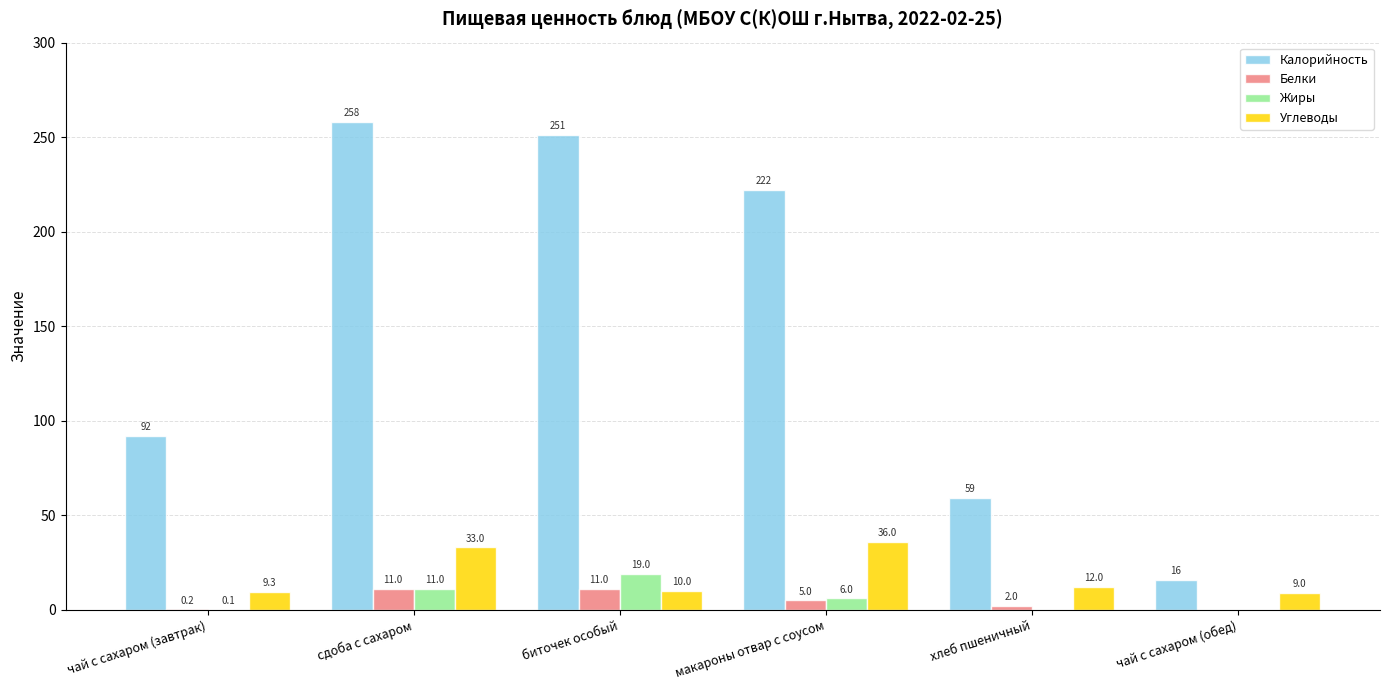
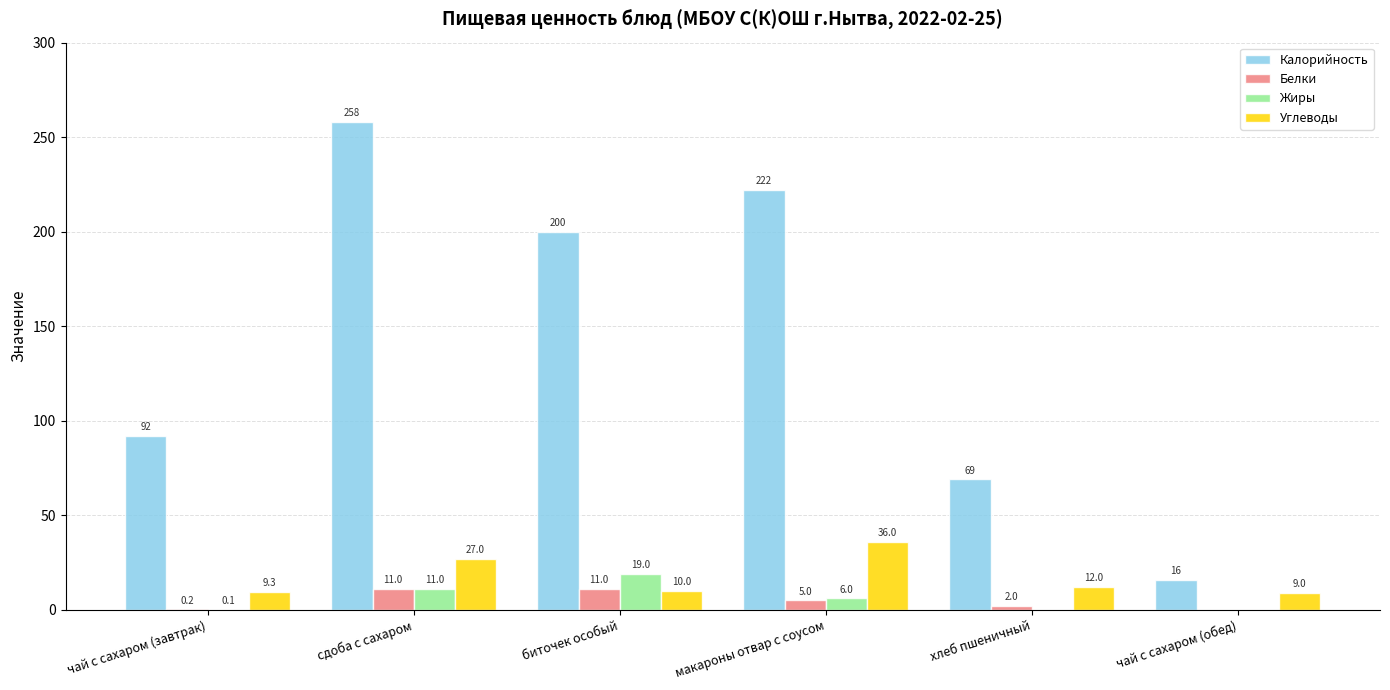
Углеводы, сдоба с сахаром: 33.0 -> 27.0
Калорийность, биточек особый: 251 -> 200
Калорийность, хлеб пшеничный: 59 -> 69
